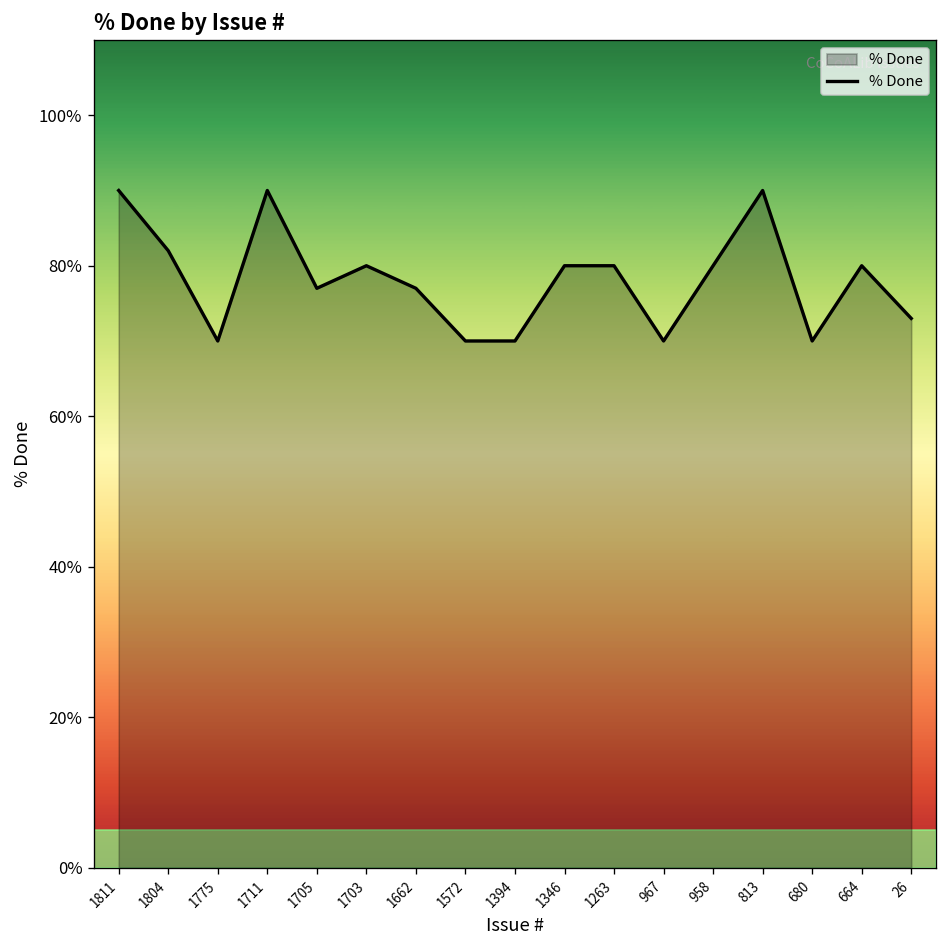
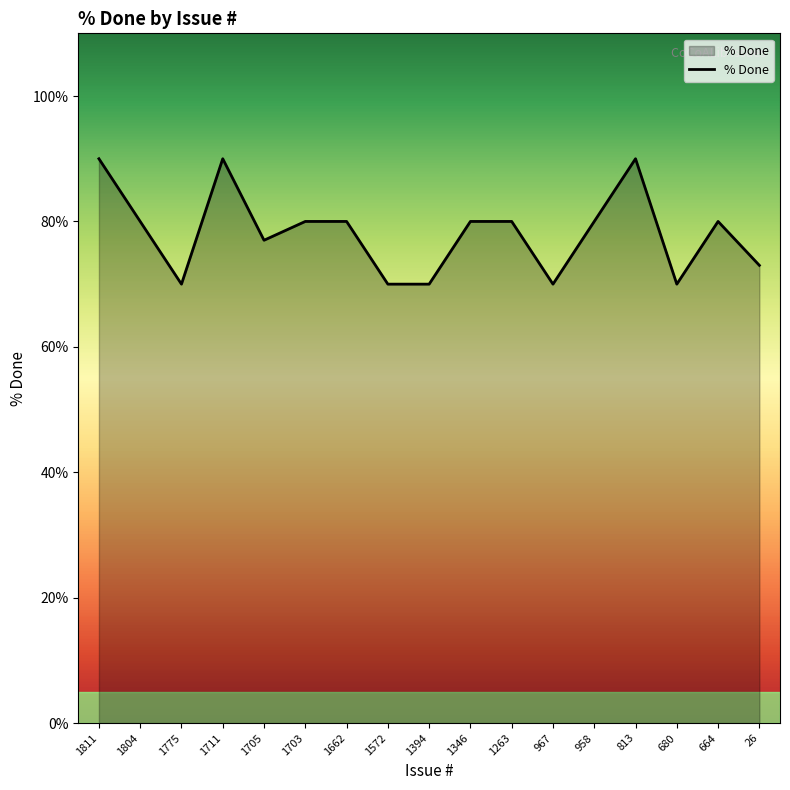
1804: 82% -> 80%
1662: 77% -> 80%
